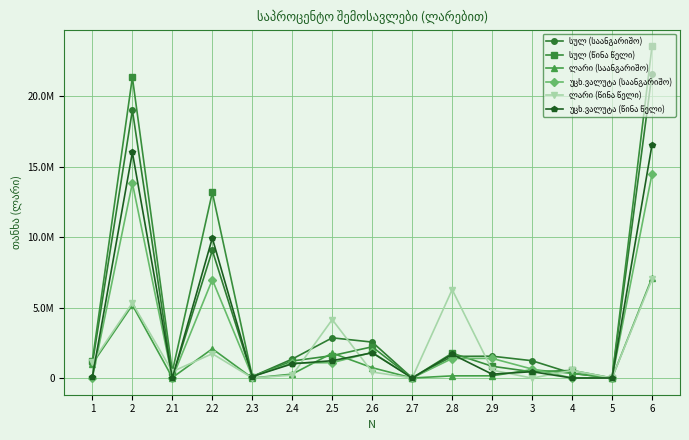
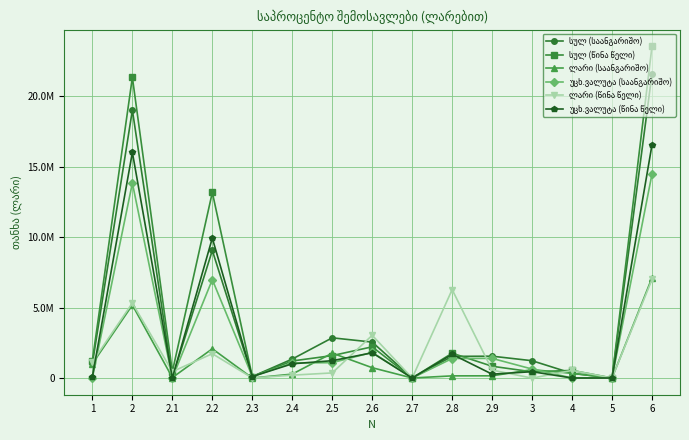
ლარი (წინა წელი), 2.5: 4100000 -> 400000
ლარი (წინა წელი), 2.6: 400000 -> 3000000
